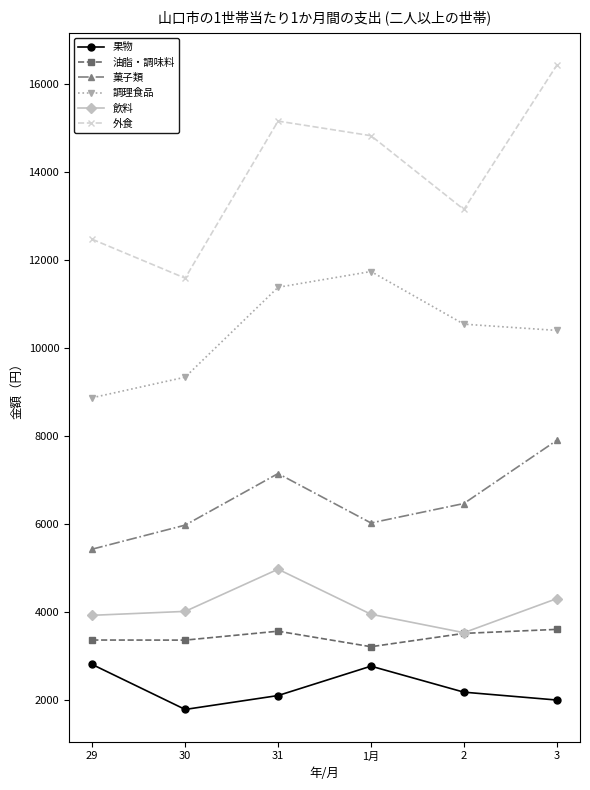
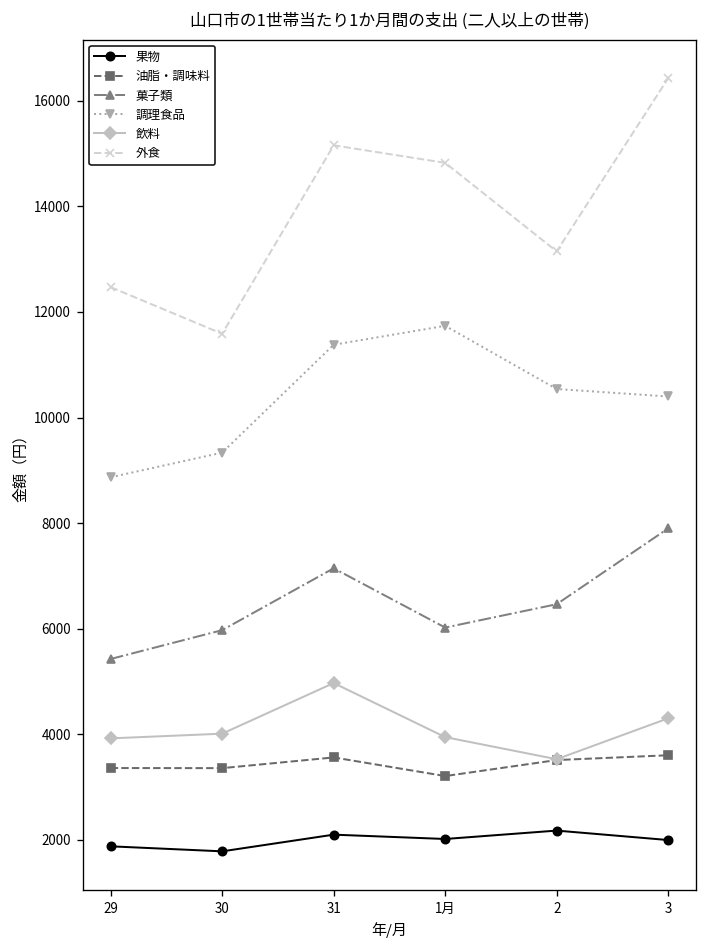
果物, 29: 2800 -> 1900
果物, 1月: 2800 -> 2000
